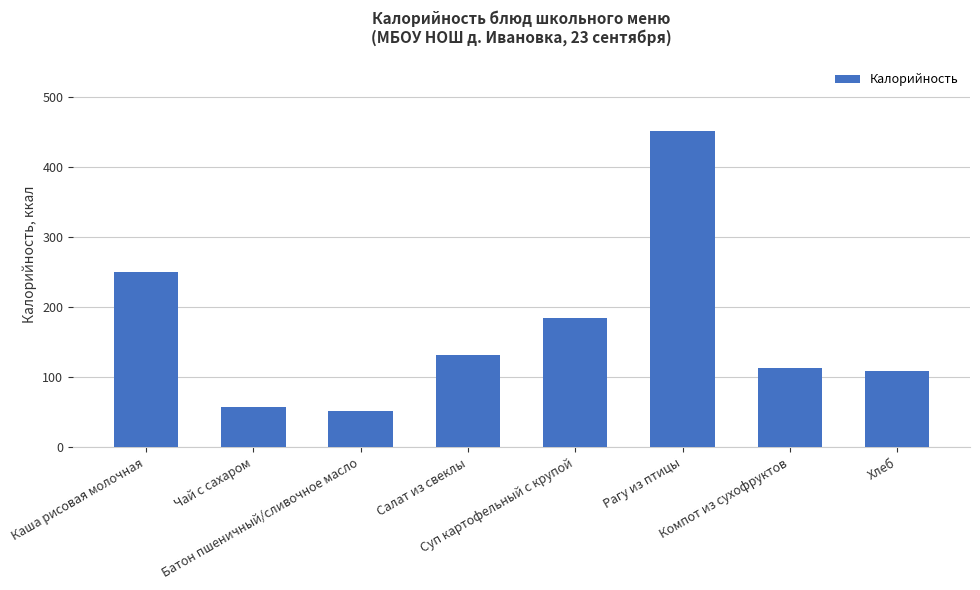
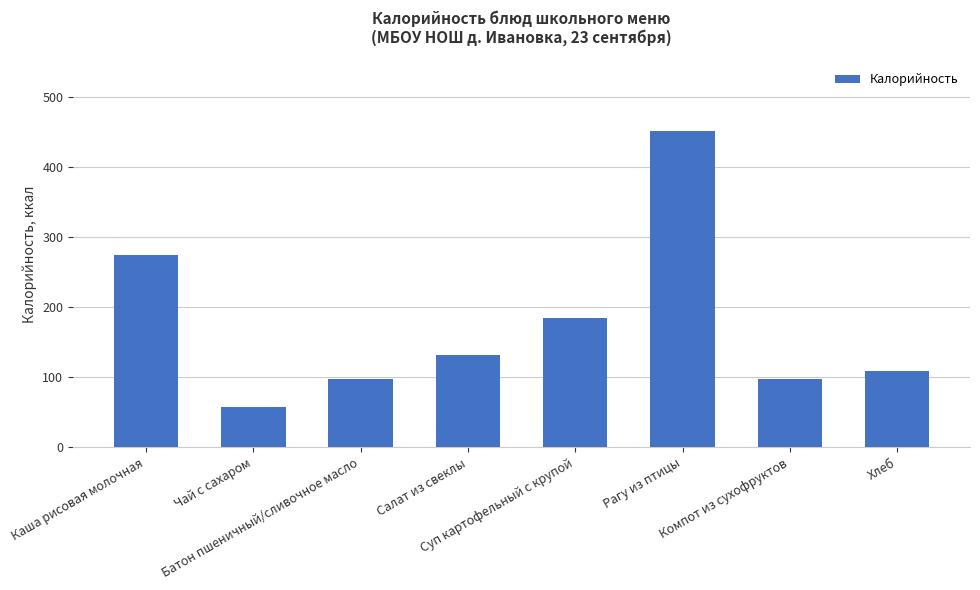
Каша рисовая молочная: 250 -> 270
Батон пшеничный/сливочное масло: 50 -> 100
Компот из сухофруктов: 110 -> 100
